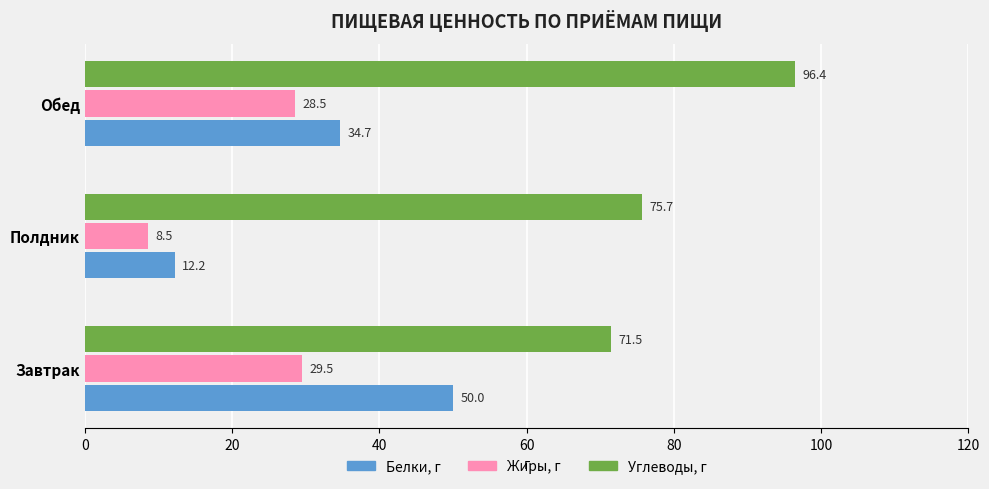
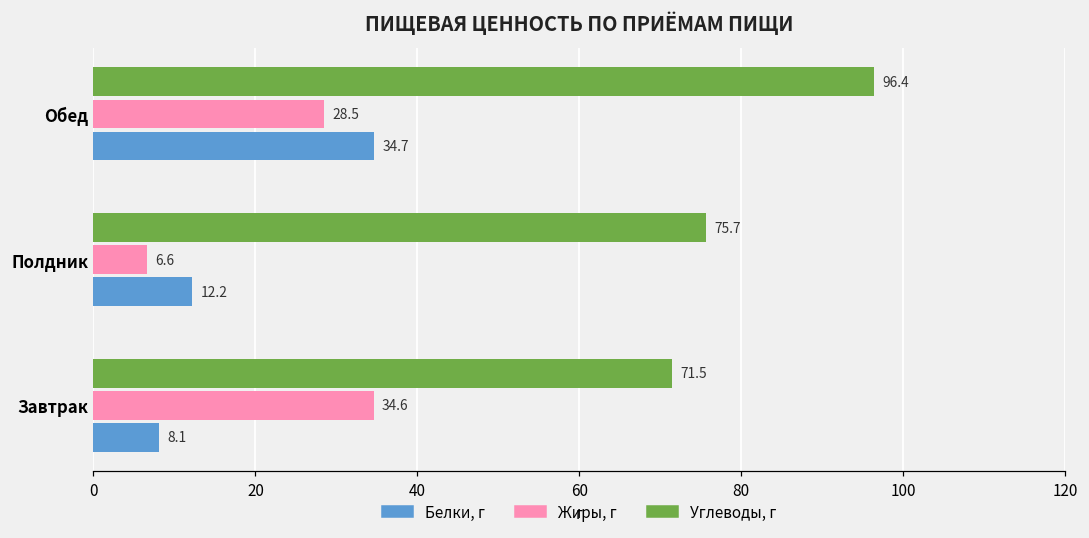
Жиры, г, Полдник: 8.5 -> 6.6
Жиры, г, Завтрак: 29.5 -> 34.6
Белки, г, Завтрак: 50.0 -> 8.1
